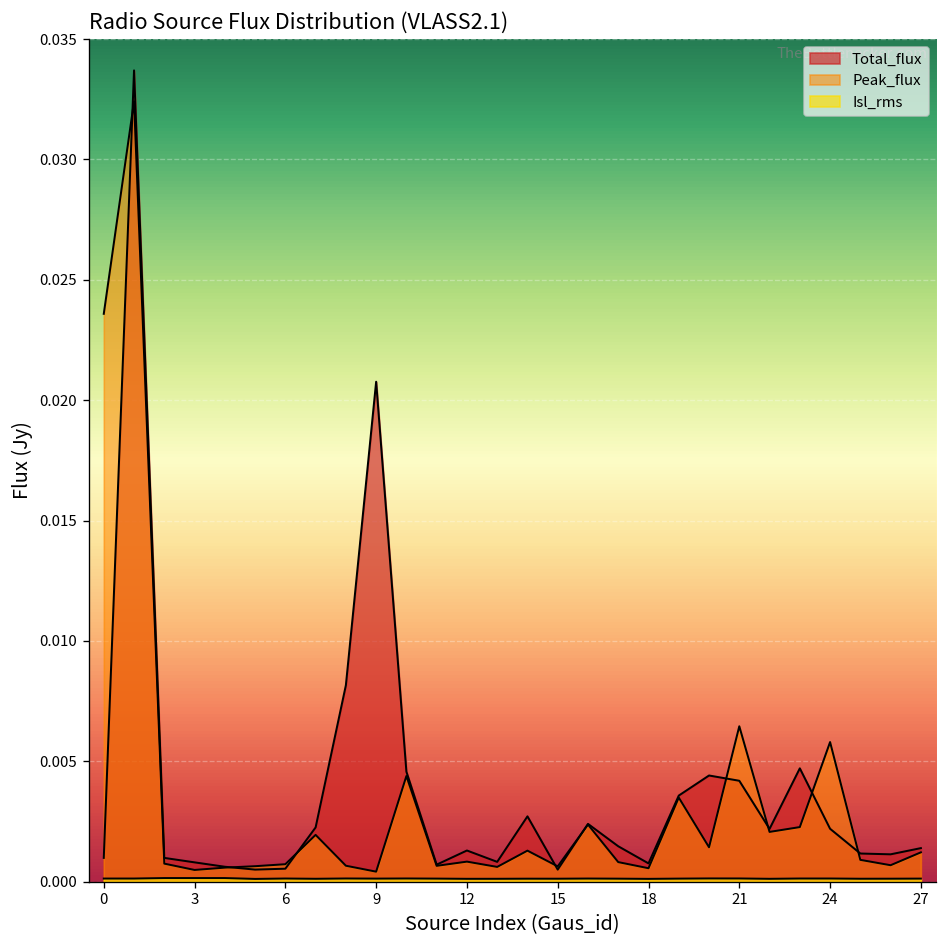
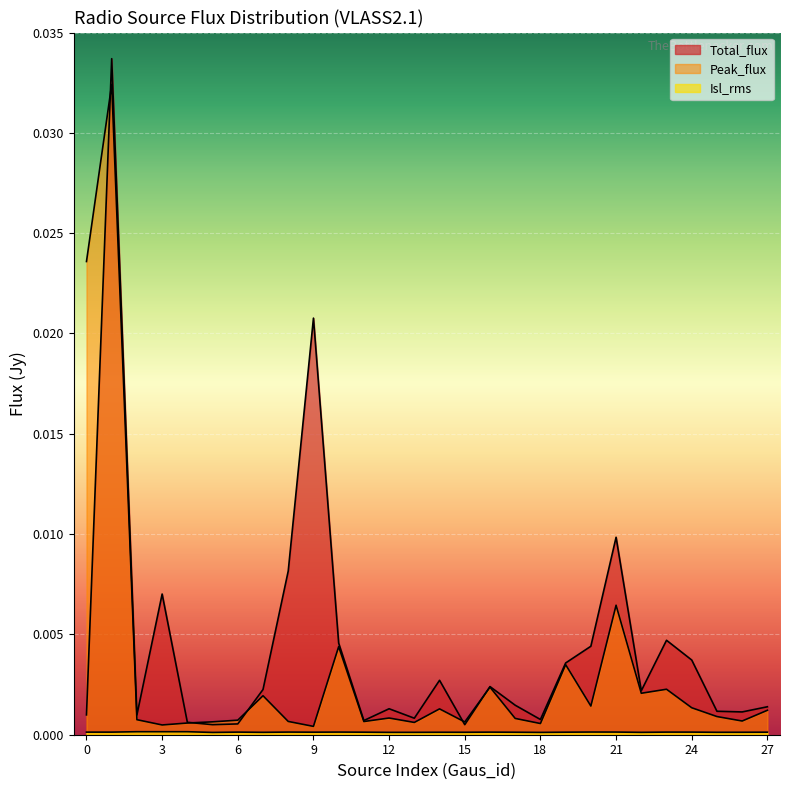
Total_flux, 3: 0.0008 -> 0.0070
Total_flux, 21: 0.0042 -> 0.0098
Total_flux, 24: 0.0022 -> 0.0037
Peak_flux, 24: 0.0058 -> 0.0013
